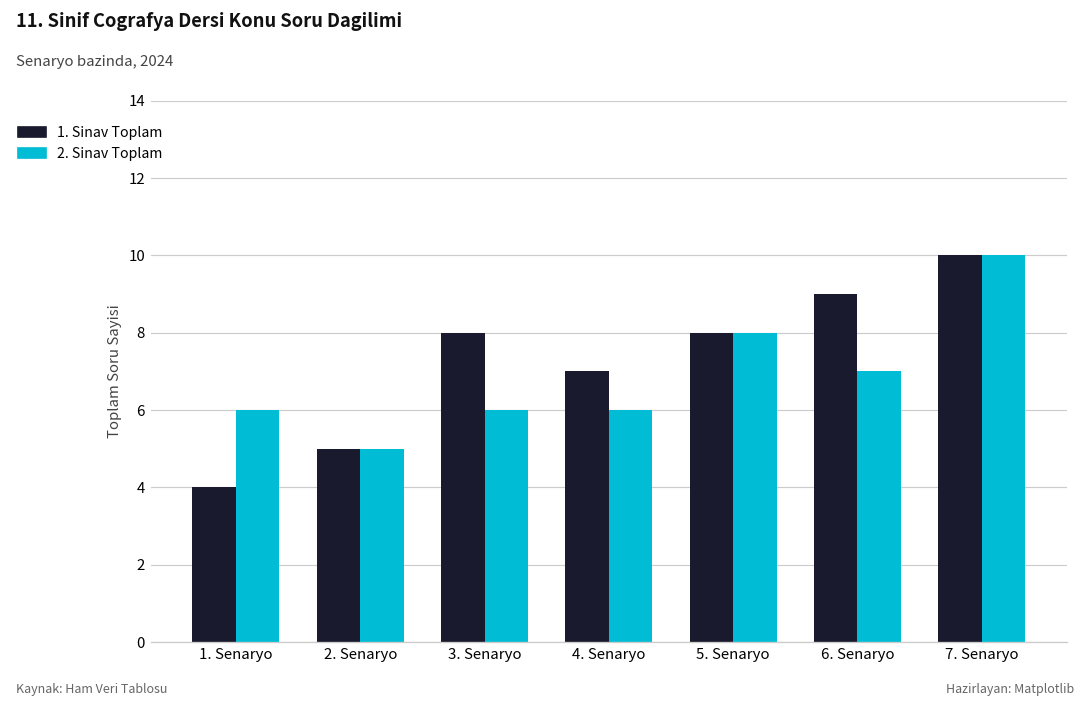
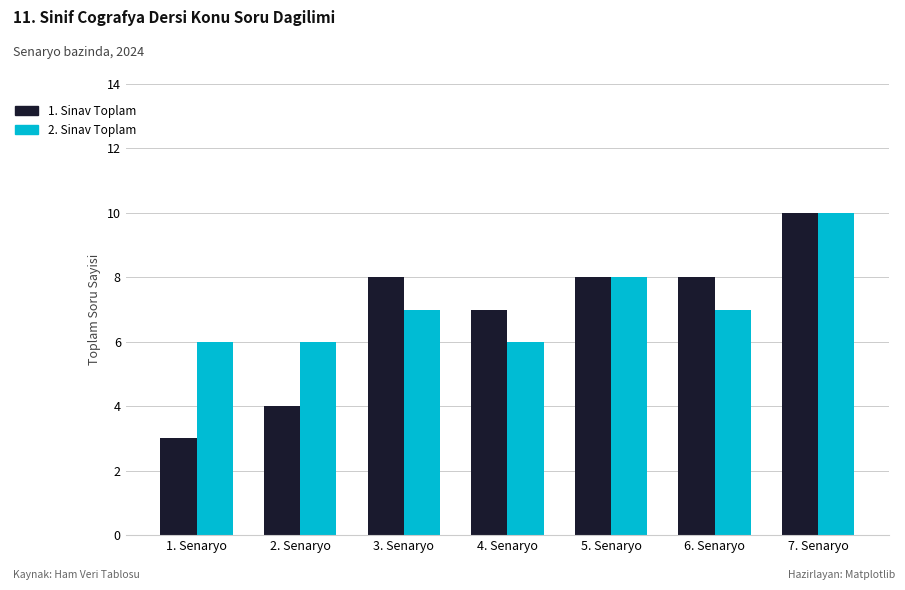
1. Sinav Toplam, 1. Senaryo: 4 -> 3
1. Sinav Toplam, 2. Senaryo: 5 -> 4
2. Sinav Toplam, 2. Senaryo: 5 -> 6
2. Sinav Toplam, 3. Senaryo: 6 -> 7
1. Sinav Toplam, 6. Senaryo: 9 -> 8
